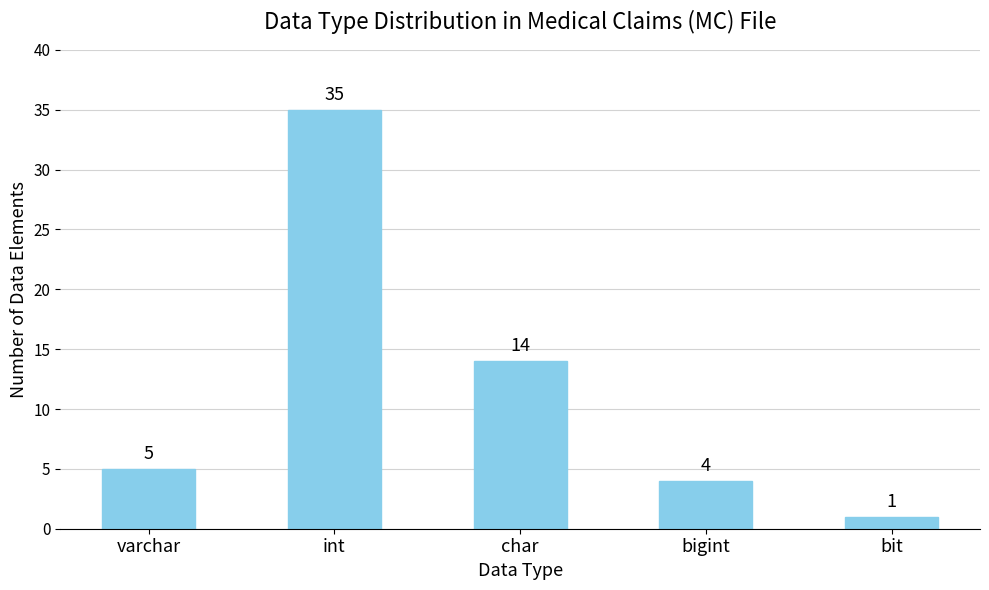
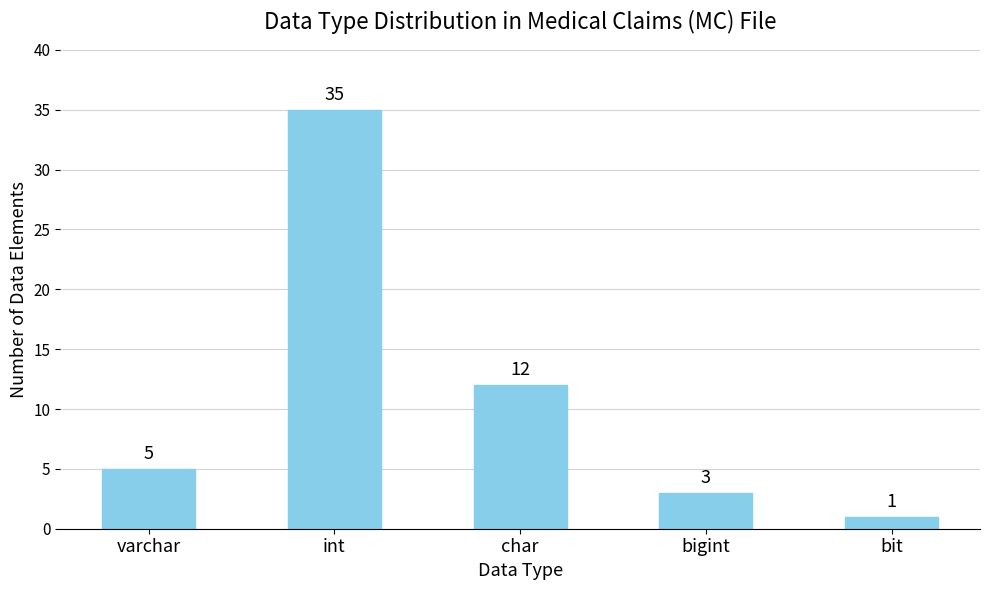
char: 14 -> 12
bigint: 4 -> 3
